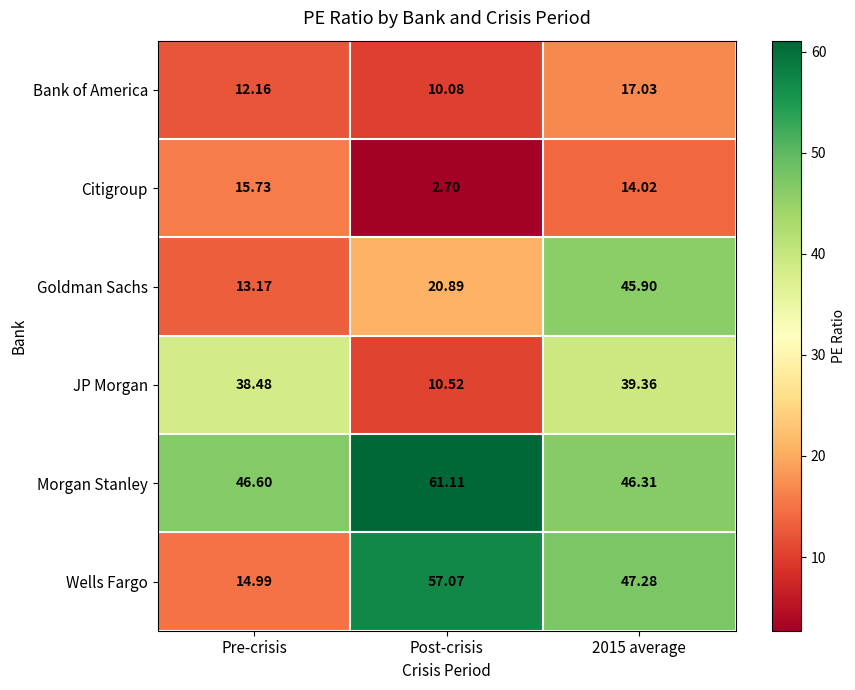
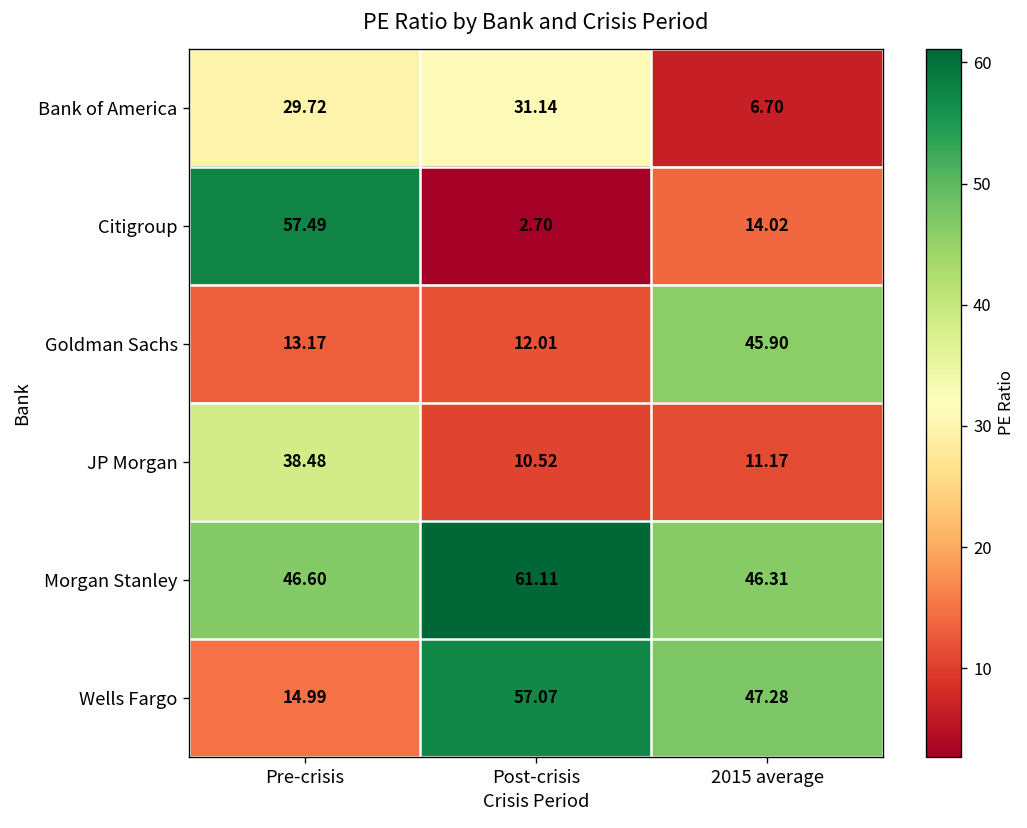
Bank of America, Pre-crisis: 12.16 -> 29.72
Bank of America, Post-crisis: 10.08 -> 31.14
Bank of America, 2015 average: 17.03 -> 6.70
Citigroup, Pre-crisis: 15.73 -> 57.49
Goldman Sachs, Post-crisis: 20.89 -> 12.01
JP Morgan, 2015 average: 39.36 -> 11.17
